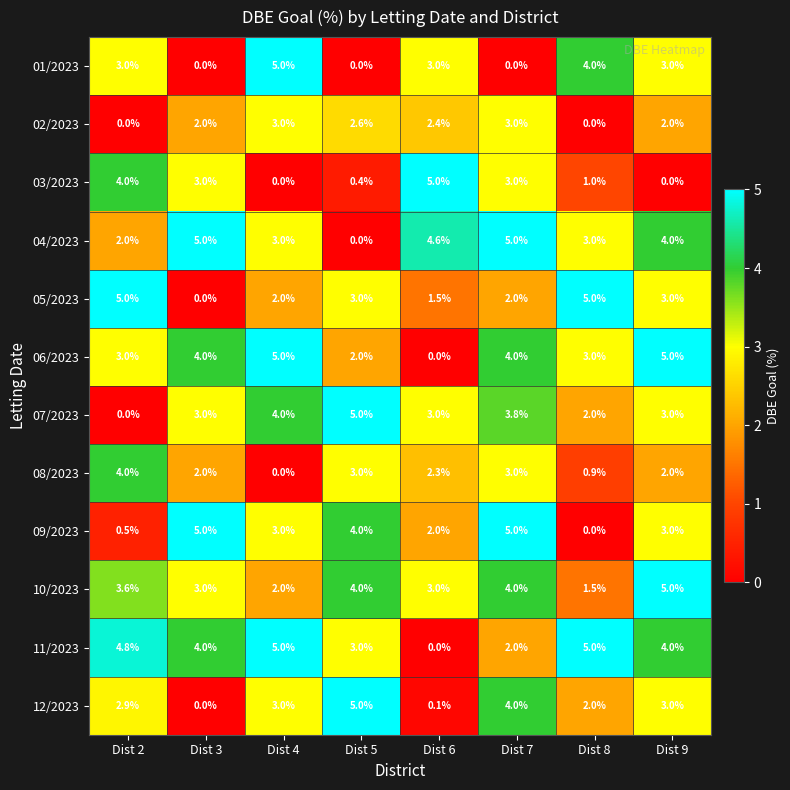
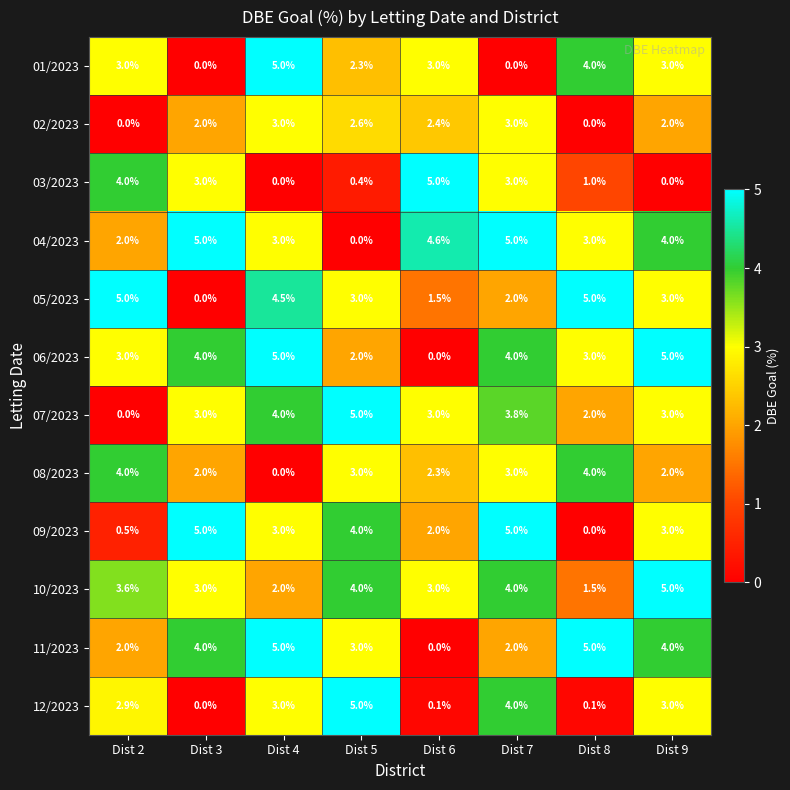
01/2023, Dist 5: 0.0% -> 2.3%
05/2023, Dist 4: 2.0% -> 4.5%
08/2023, Dist 8: 0.9% -> 4.0%
11/2023, Dist 2: 4.8% -> 2.0%
12/2023, Dist 8: 2.0% -> 0.1%
